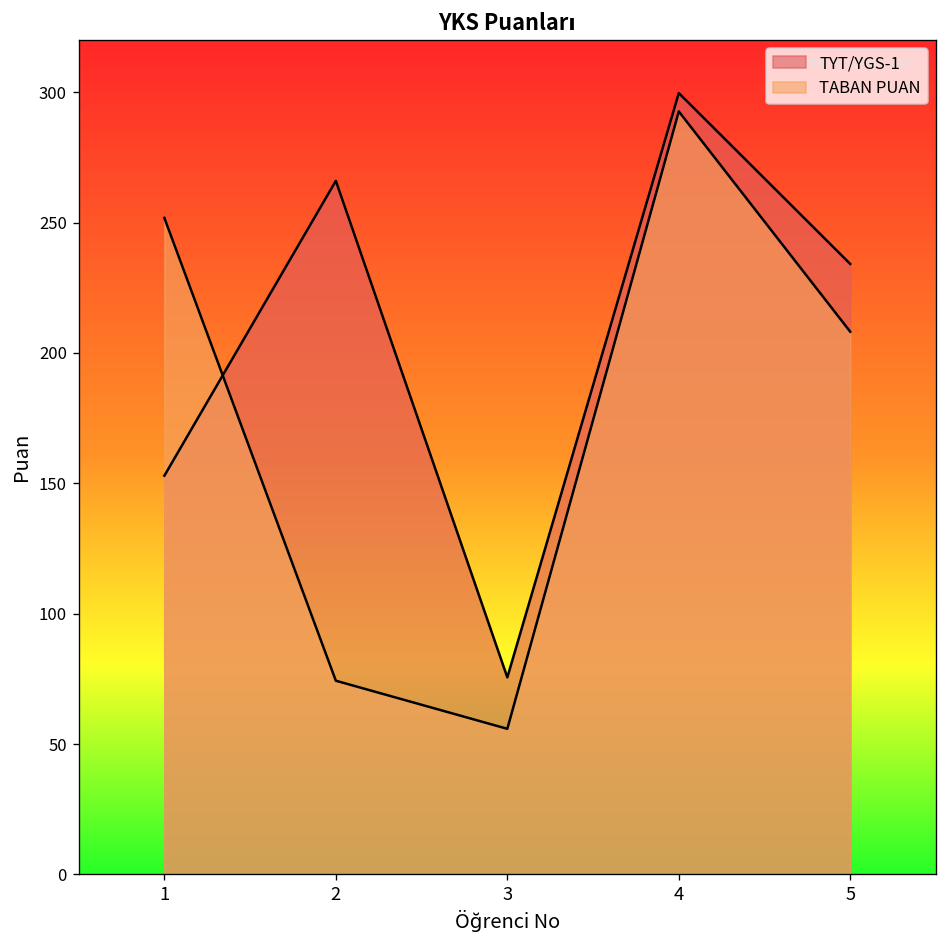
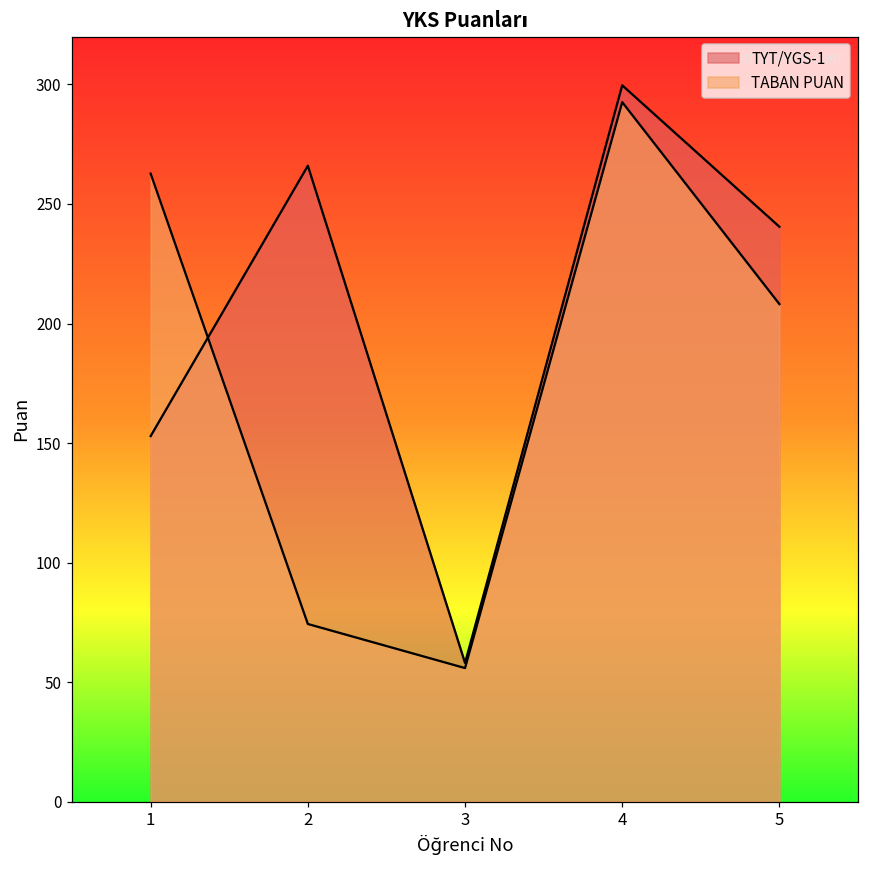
TABAN PUAN, 1: 252 -> 263
TYT/YGS-1, 3: 76 -> 58
TYT/YGS-1, 5: 234 -> 240
